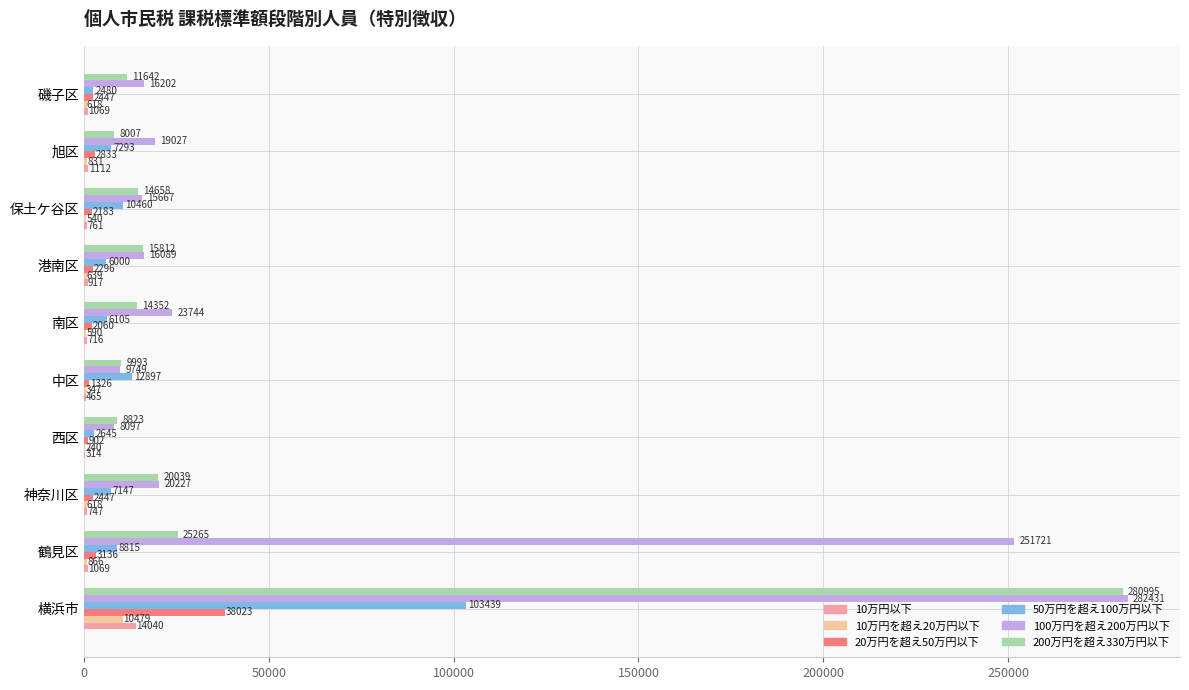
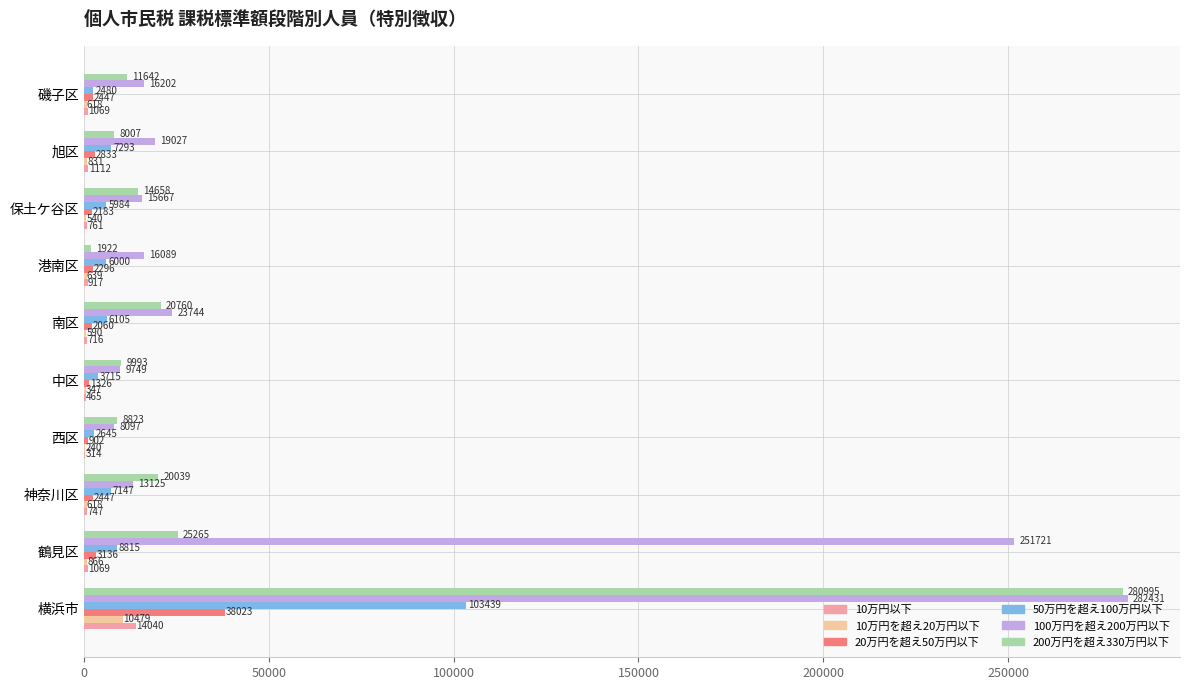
50万円を超え100万円以下, 保土ケ谷区: 10460 -> 5984
200万円を超え330万円以下, 港南区: 15812 -> 1922
200万円を超え330万円以下, 南区: 14352 -> 20760
50万円を超え100万円以下, 中区: 12897 -> 3715
100万円を超え200万円以下, 神奈川区: 20227 -> 13125
